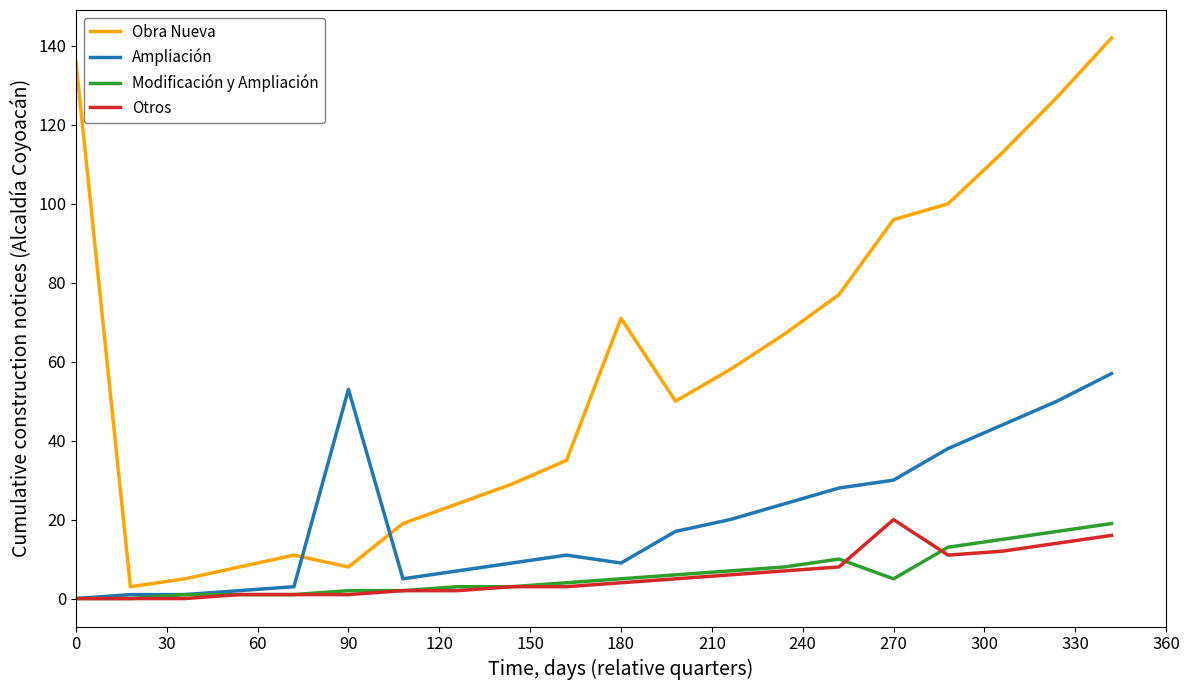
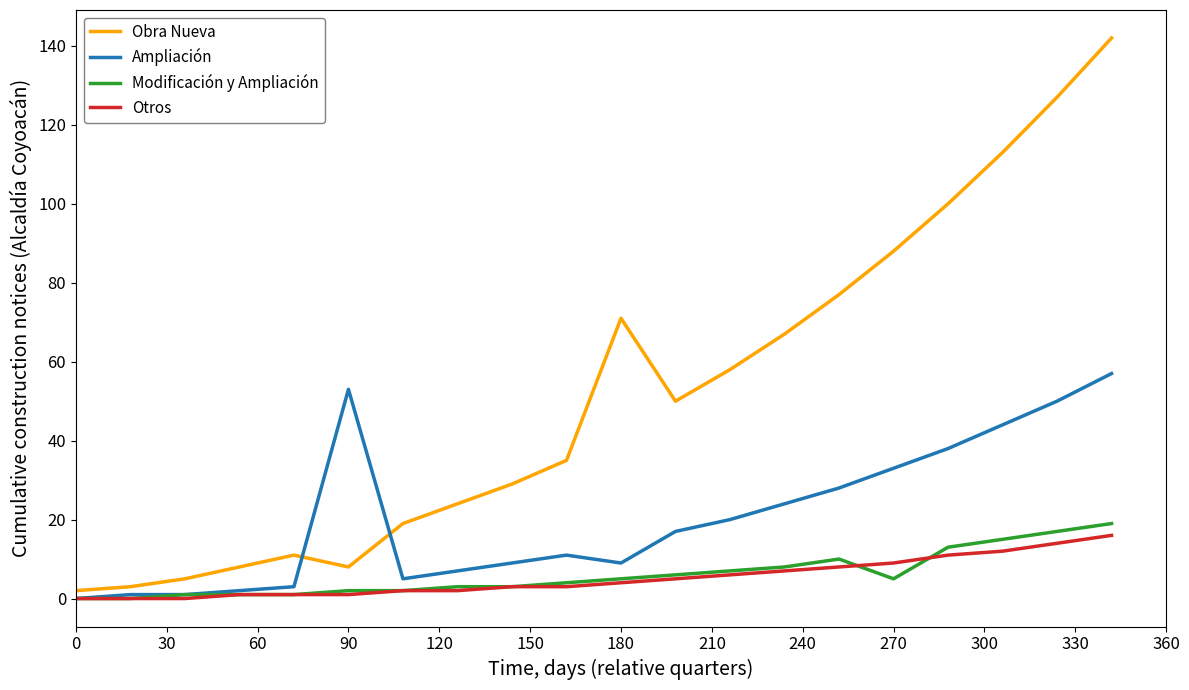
Obra Nueva, 0: 136 -> 2
Obra Nueva, 270: 96 -> 88
Ampliación, 270: 30 -> 33
Otros, 270: 20 -> 9
